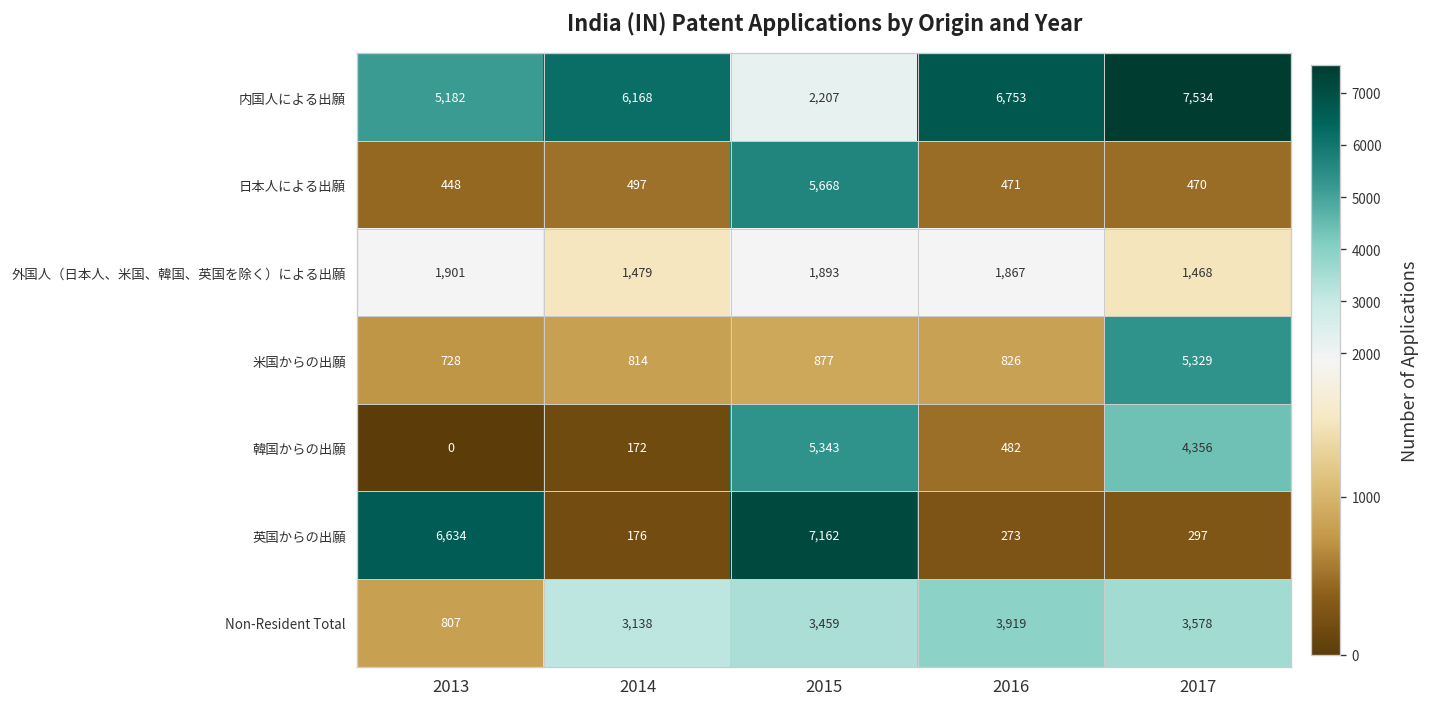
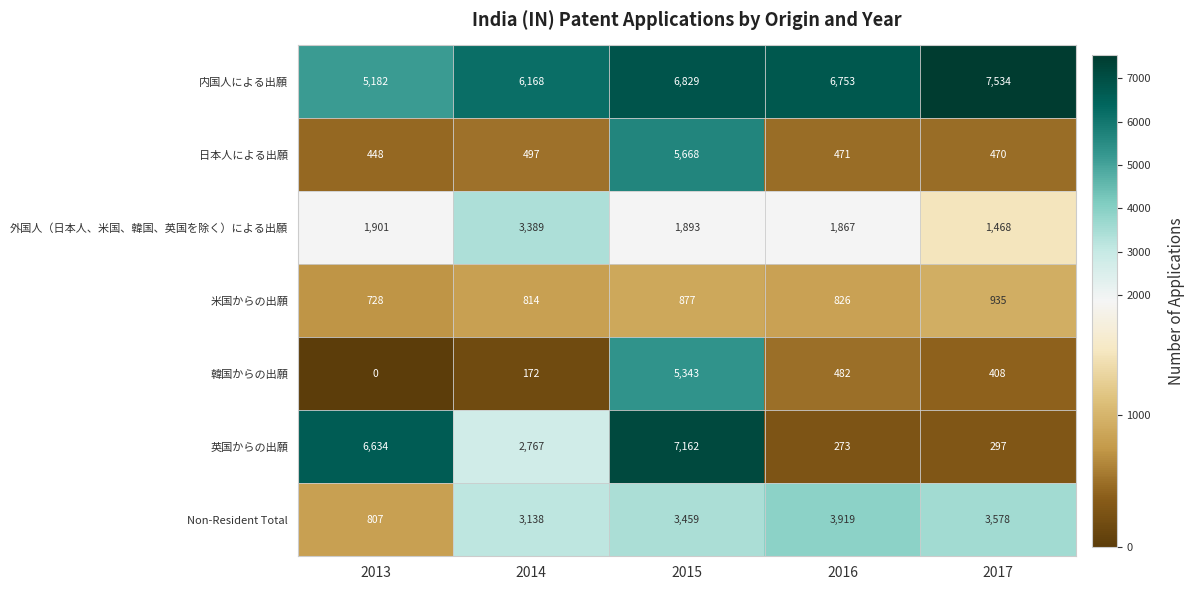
内国人による出願, 2015: 2,207 -> 6,829
外国人（日本人、米国、韓国、英国を除く）による出願, 2014: 1,479 -> 3,389
米国からの出願, 2017: 5,329 -> 935
韓国からの出願, 2017: 4,356 -> 408
英国からの出願, 2014: 176 -> 2,767
